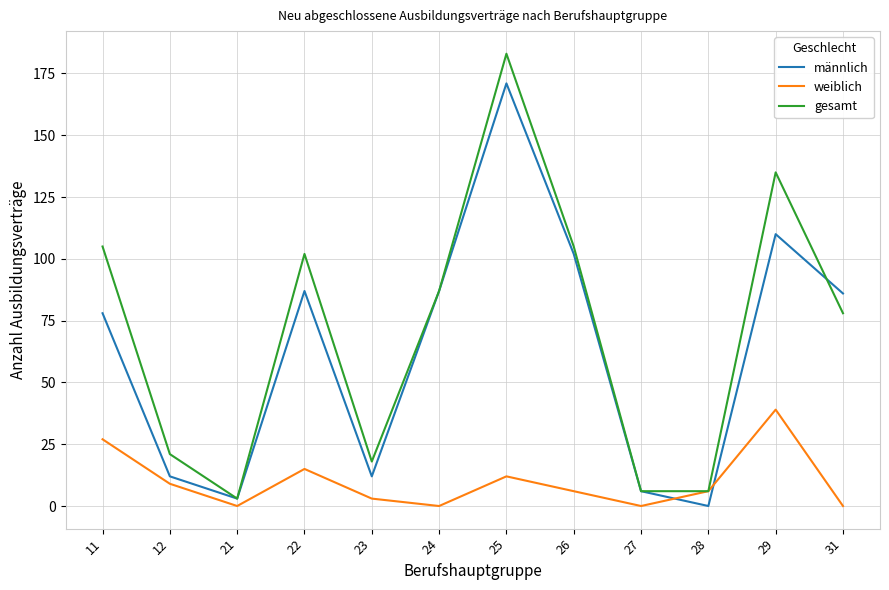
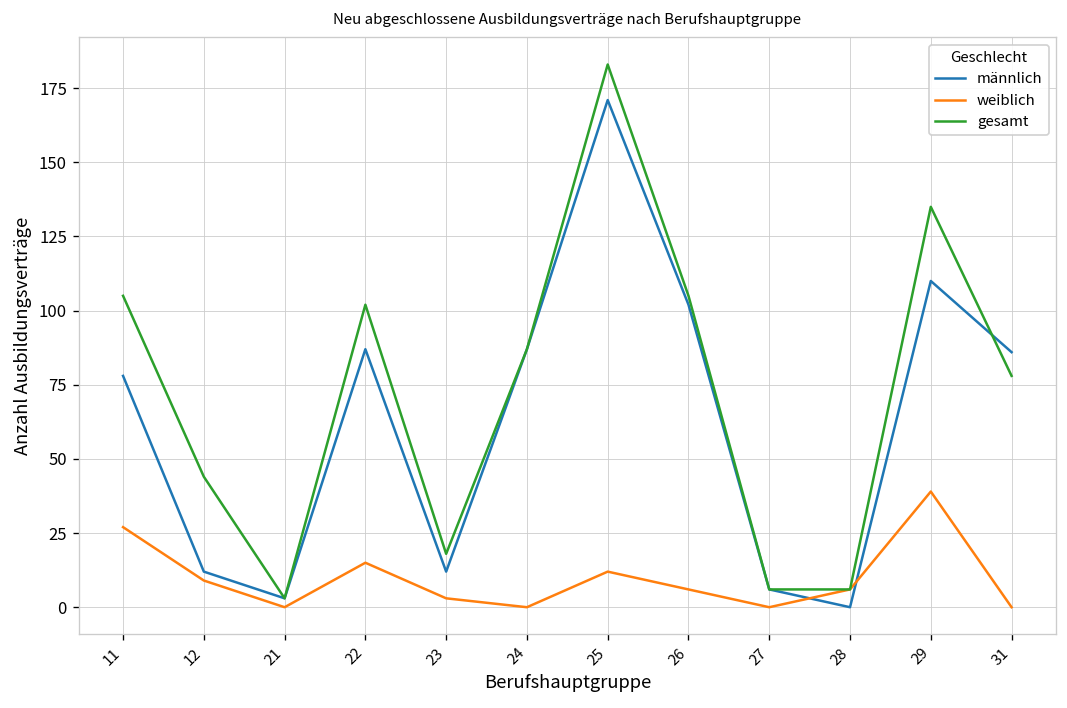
gesamt, 12: 21 -> 44
